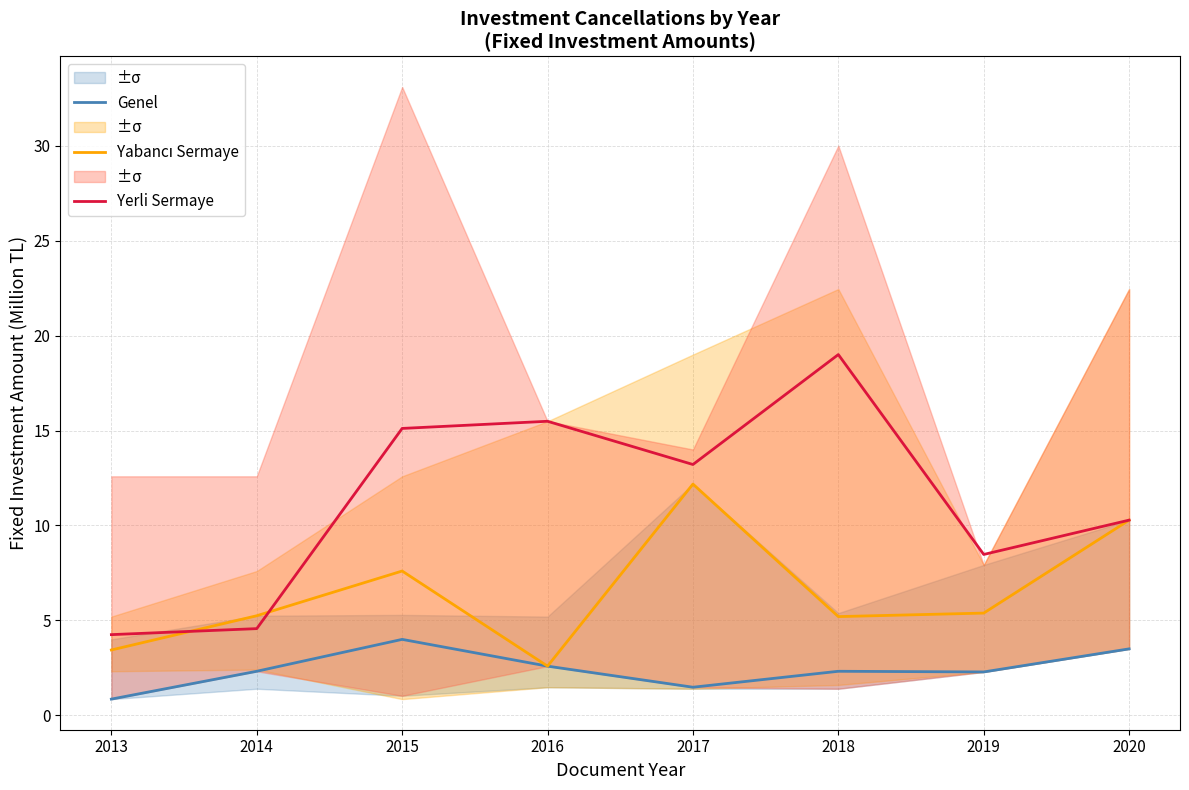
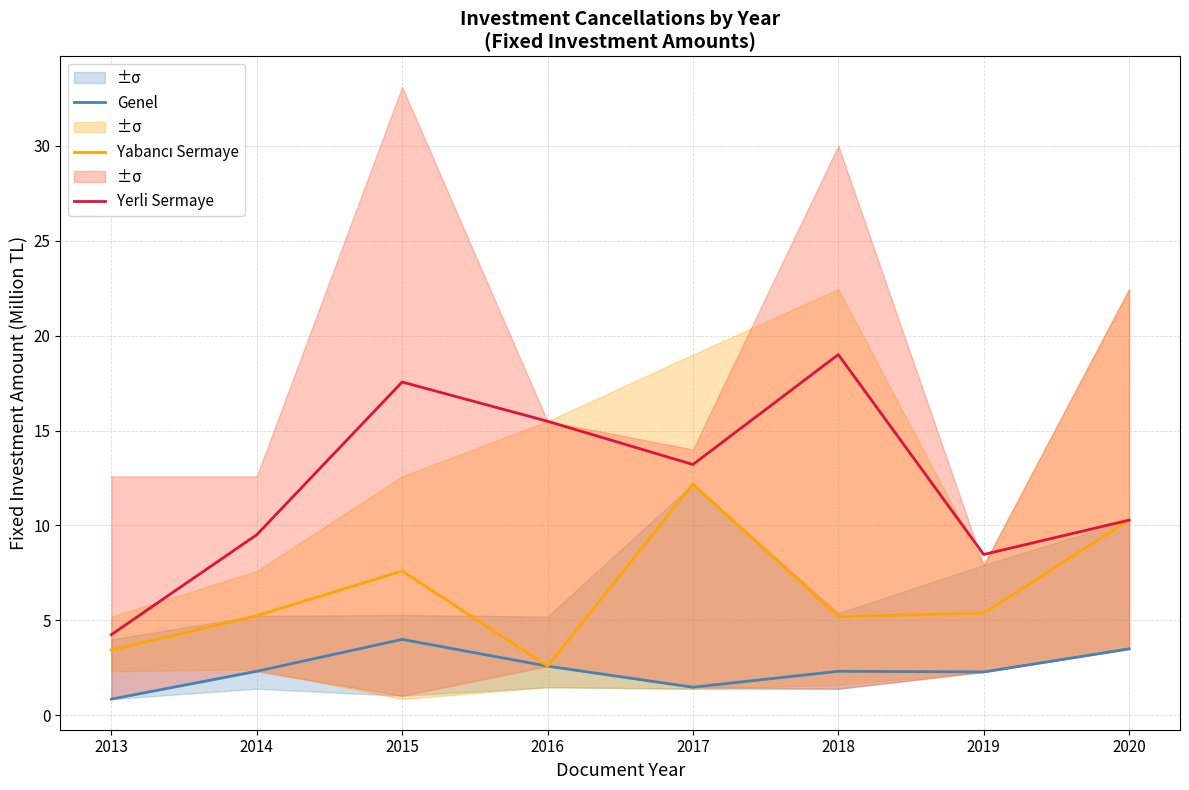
Yerli Sermaye, 2014: 4.6 -> 9.5
Yerli Sermaye, 2015: 15.1 -> 17.6
